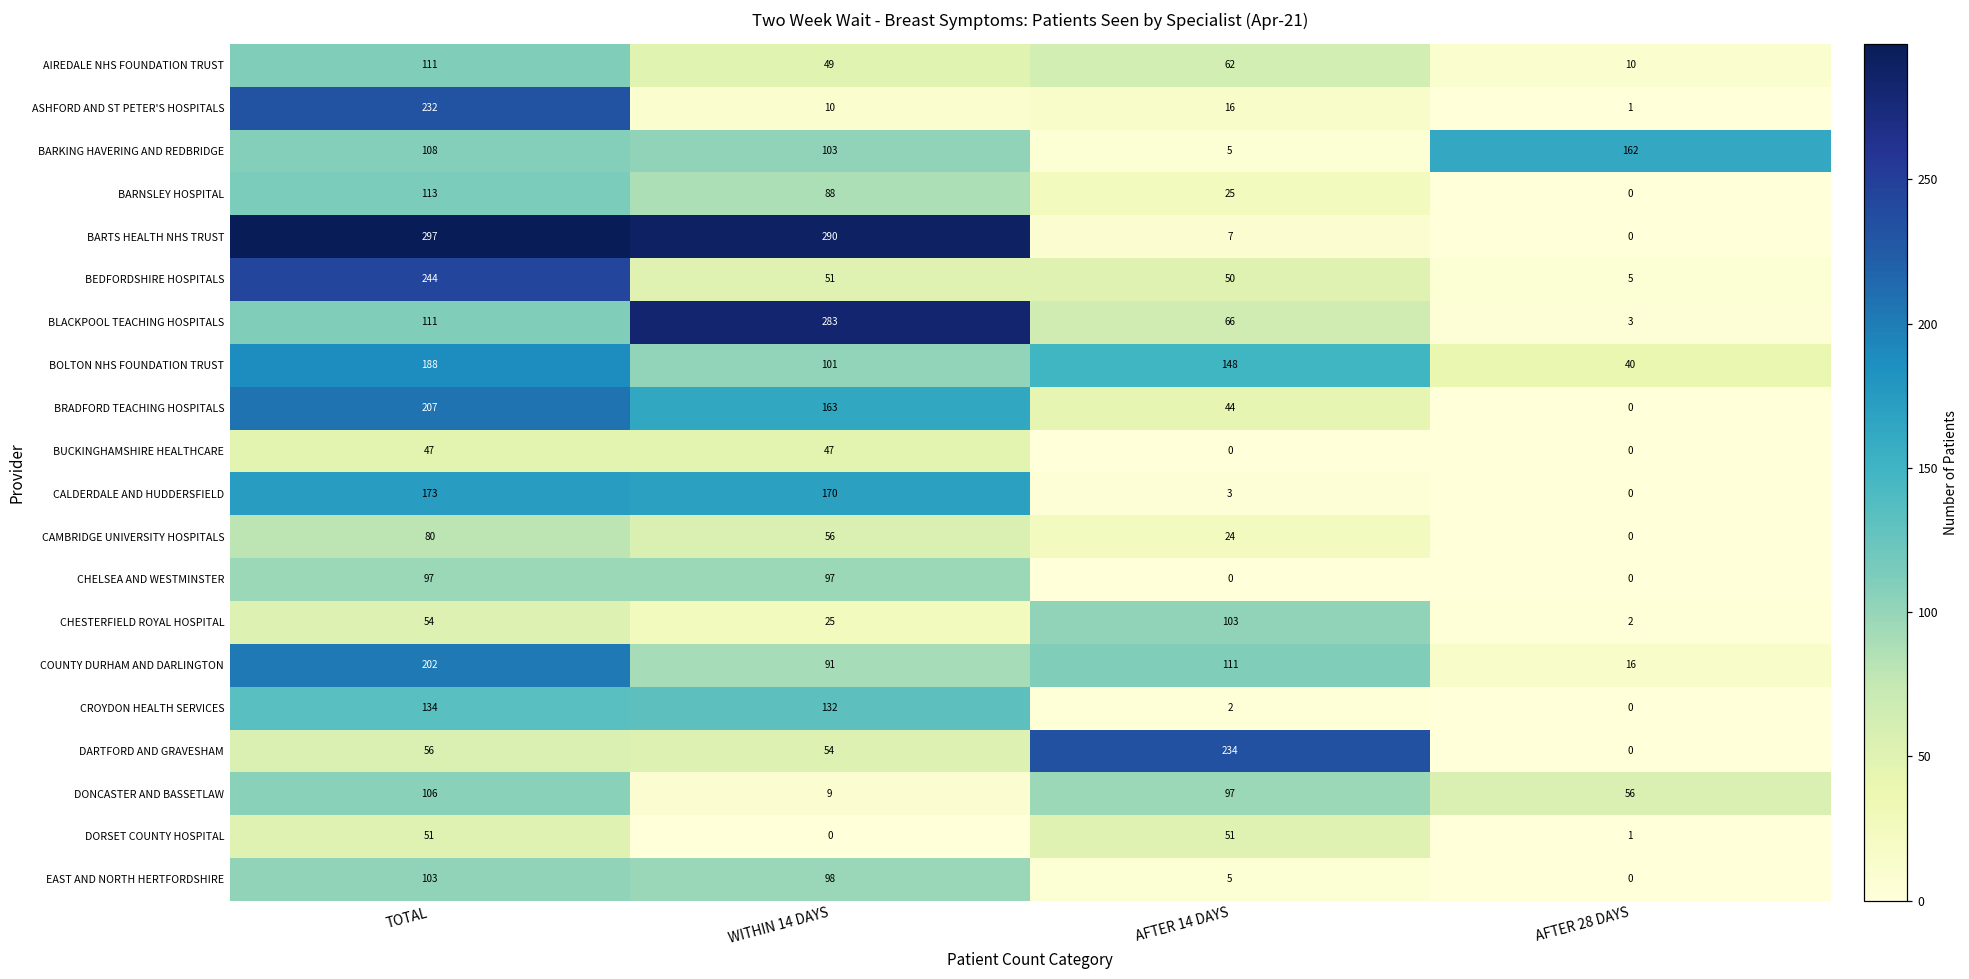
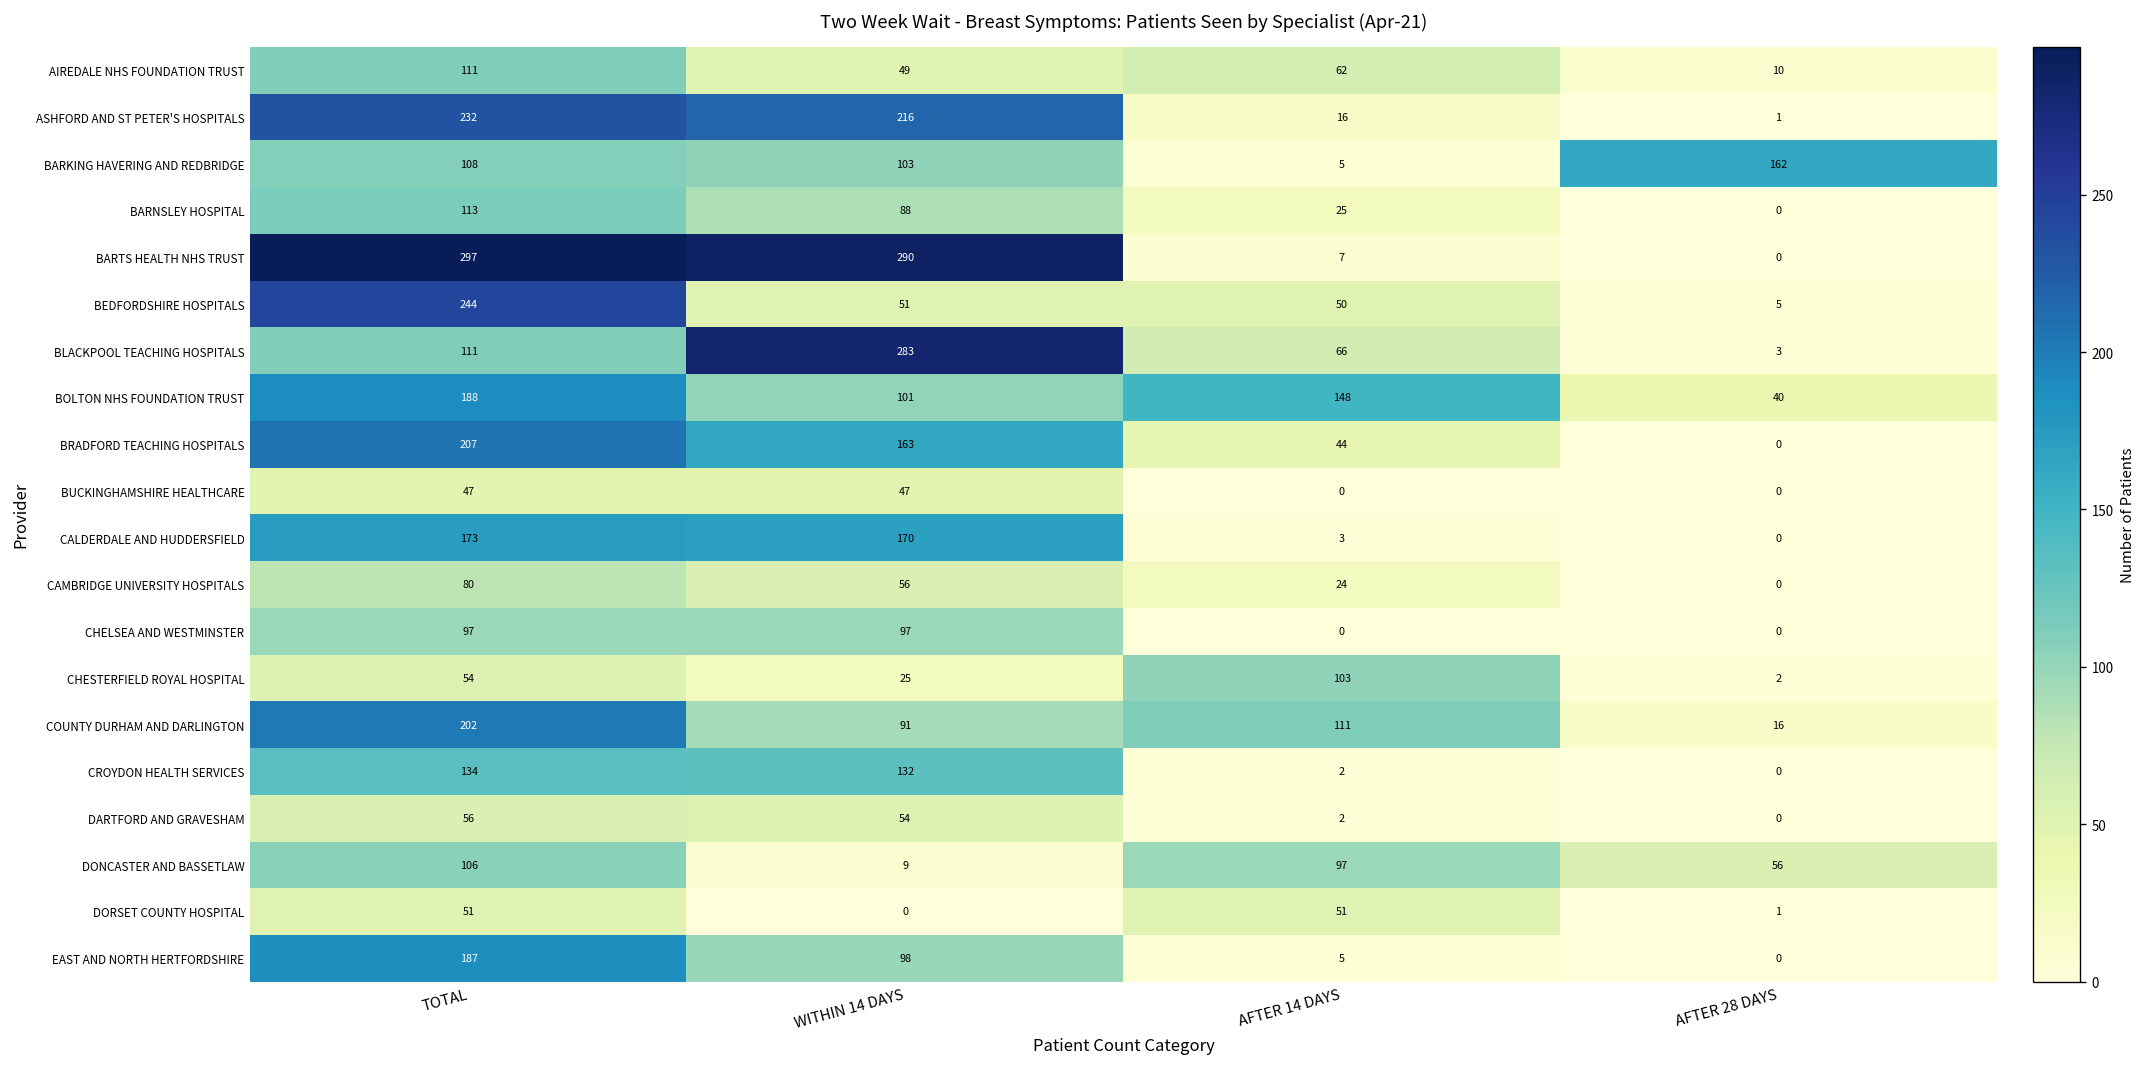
ASHFORD AND ST PETER'S HOSPITALS, WITHIN 14 DAYS: 10 -> 216
DARTFORD AND GRAVESHAM, AFTER 14 DAYS: 234 -> 2
EAST AND NORTH HERTFORDSHIRE, TOTAL: 103 -> 187
